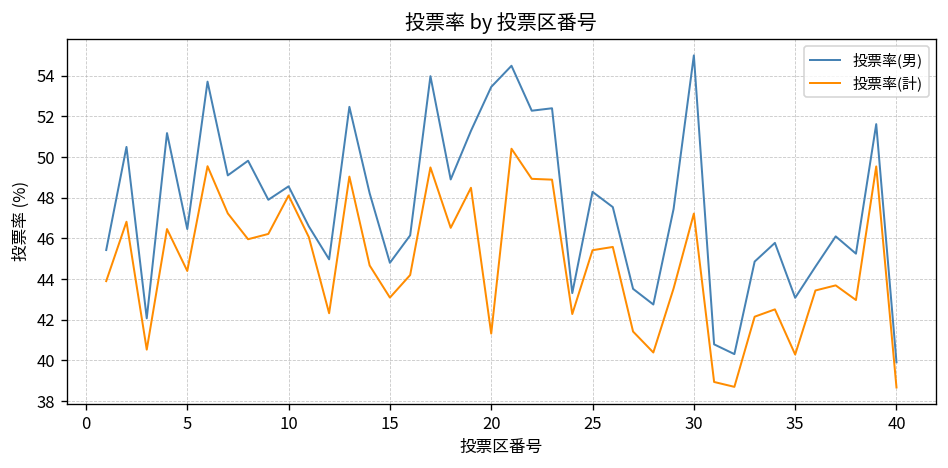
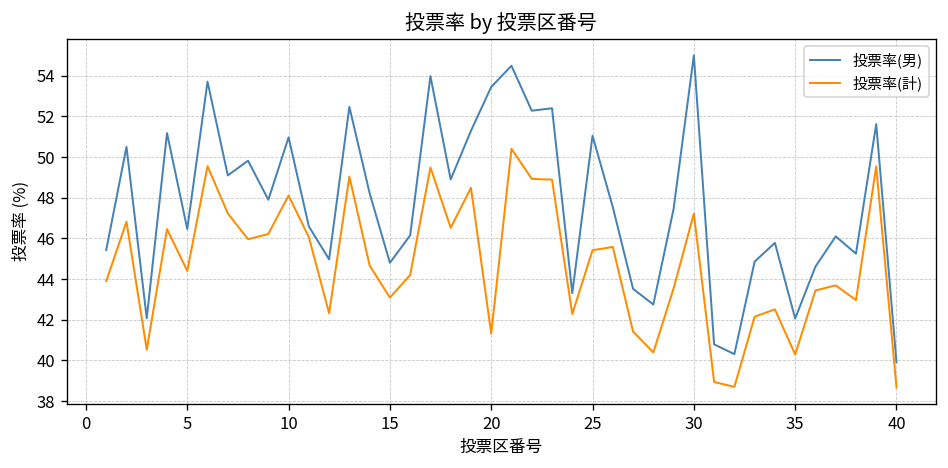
投票率(男), 10: 48.6 -> 51.0
投票率(男), 25: 48.3 -> 51.1
投票率(男), 35: 43.1 -> 42.1
